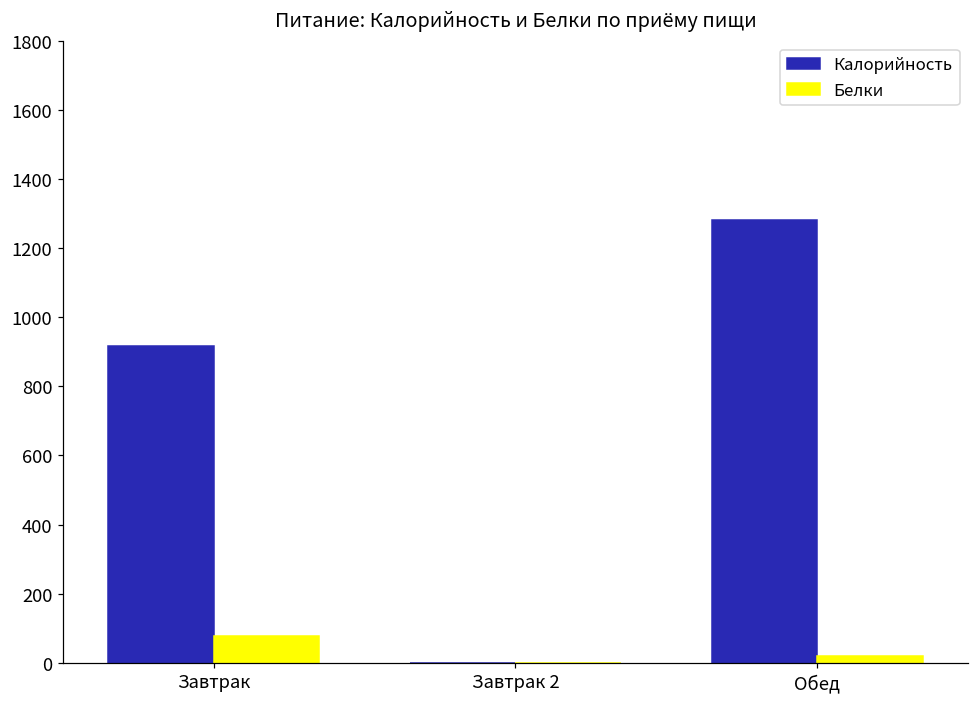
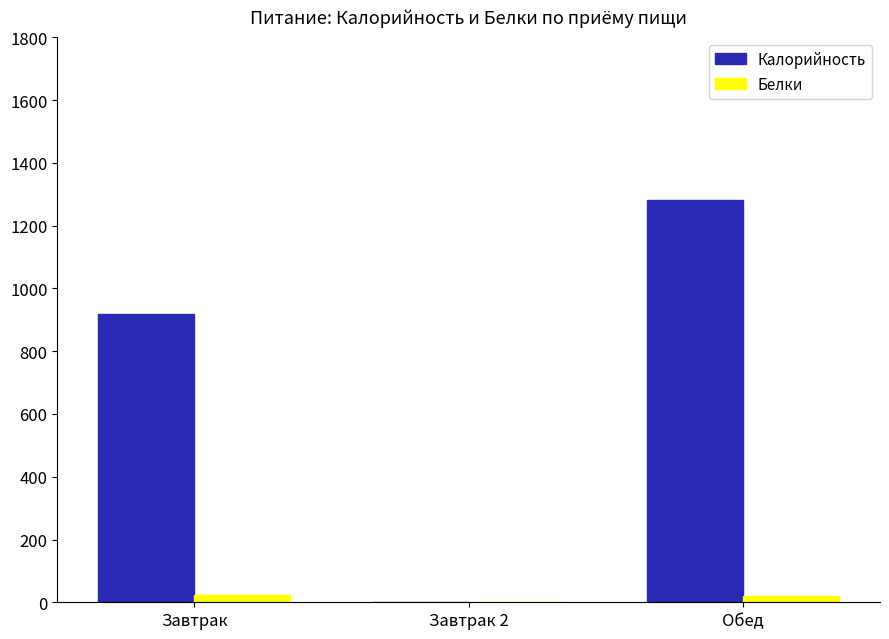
Белки, Завтрак: 80 -> 20
